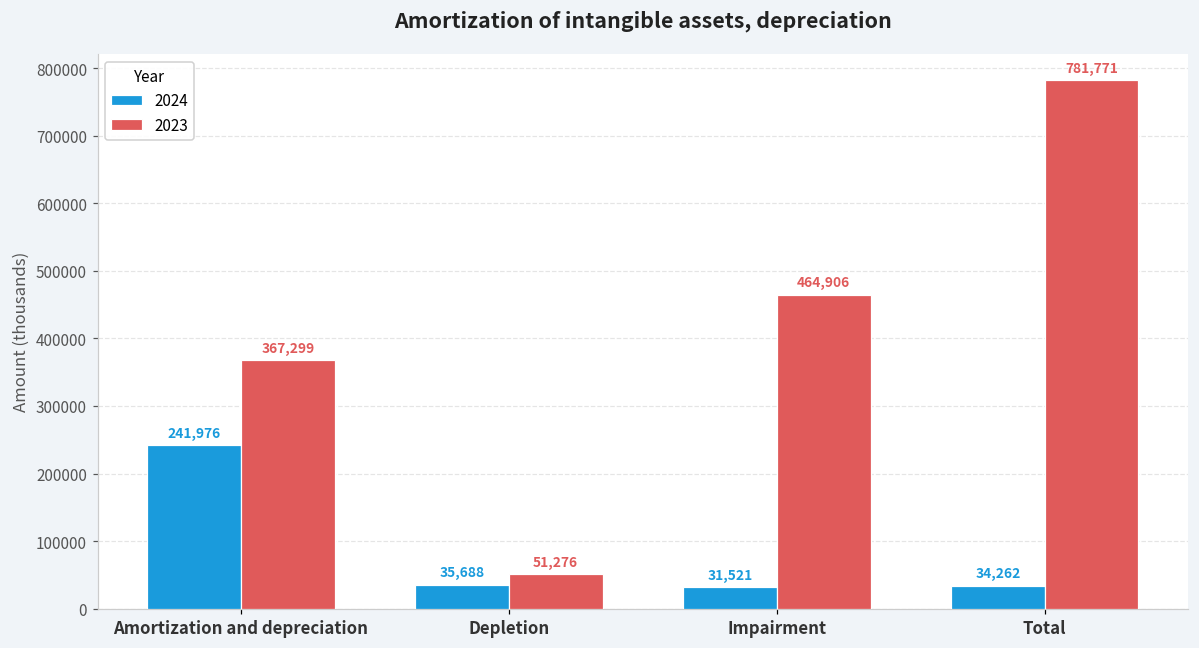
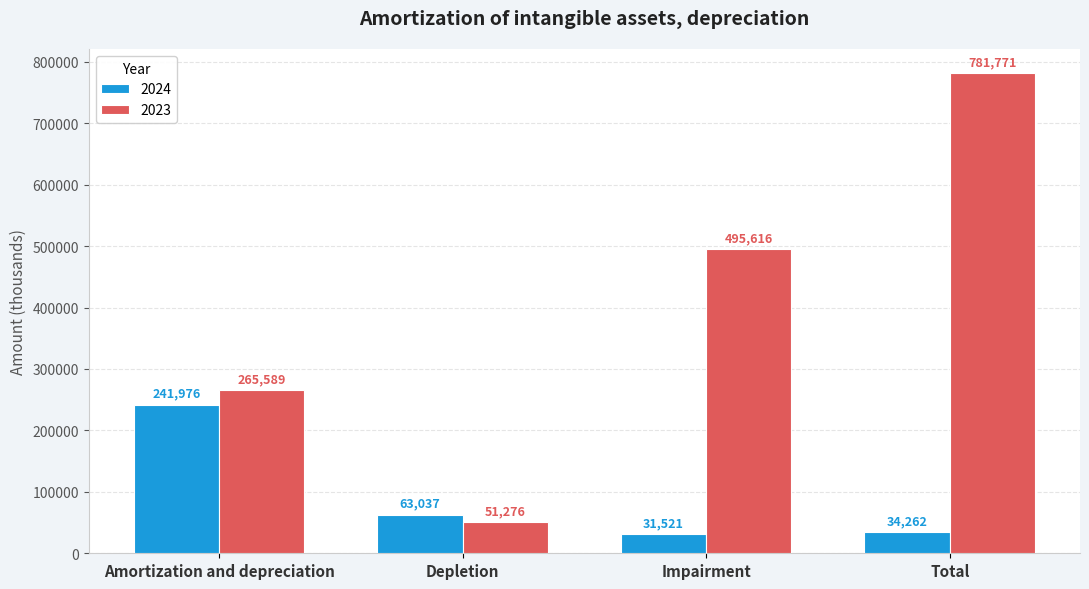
2023, Amortization and depreciation: 367,299 -> 265,589
2024, Depletion: 35,688 -> 63,037
2023, Impairment: 464,906 -> 495,616
